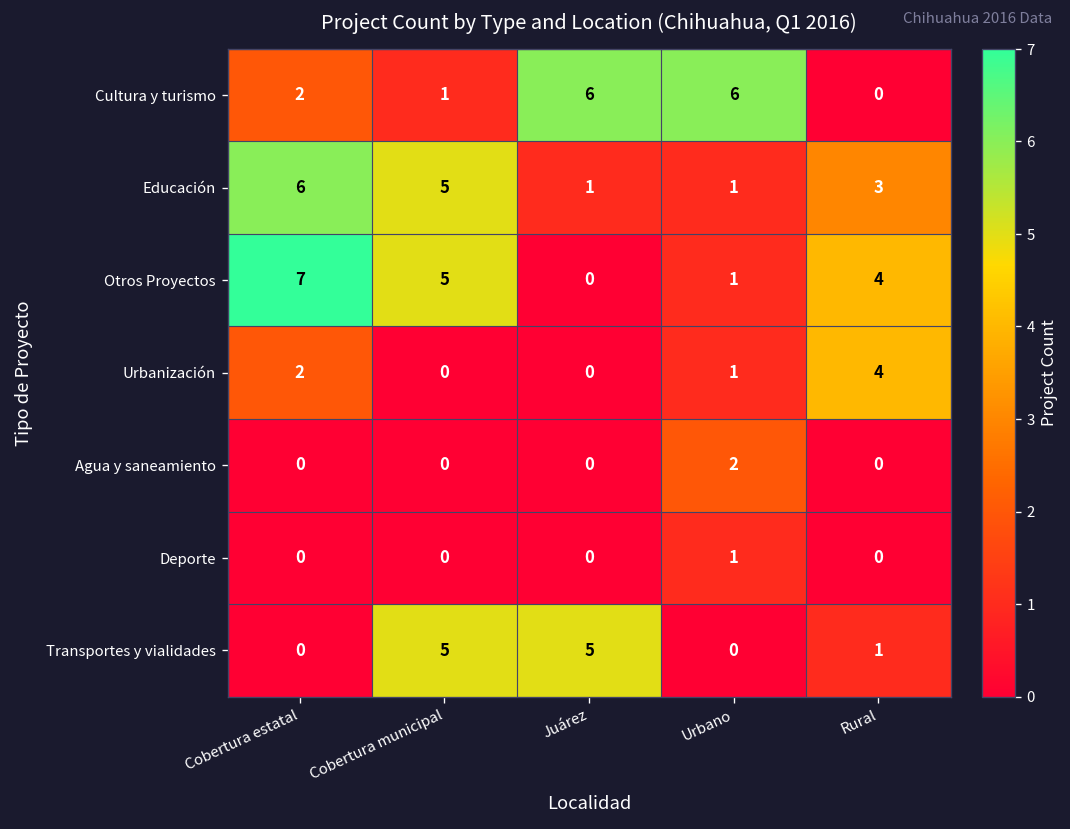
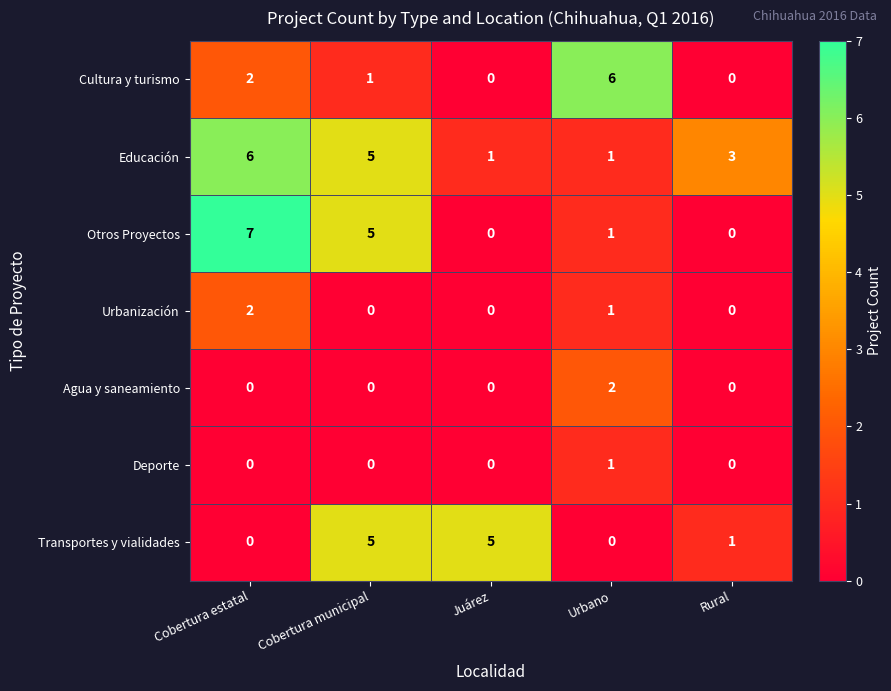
Cultura y turismo, Juárez: 6 -> 0
Otros Proyectos, Rural: 4 -> 0
Urbanización, Rural: 4 -> 0
